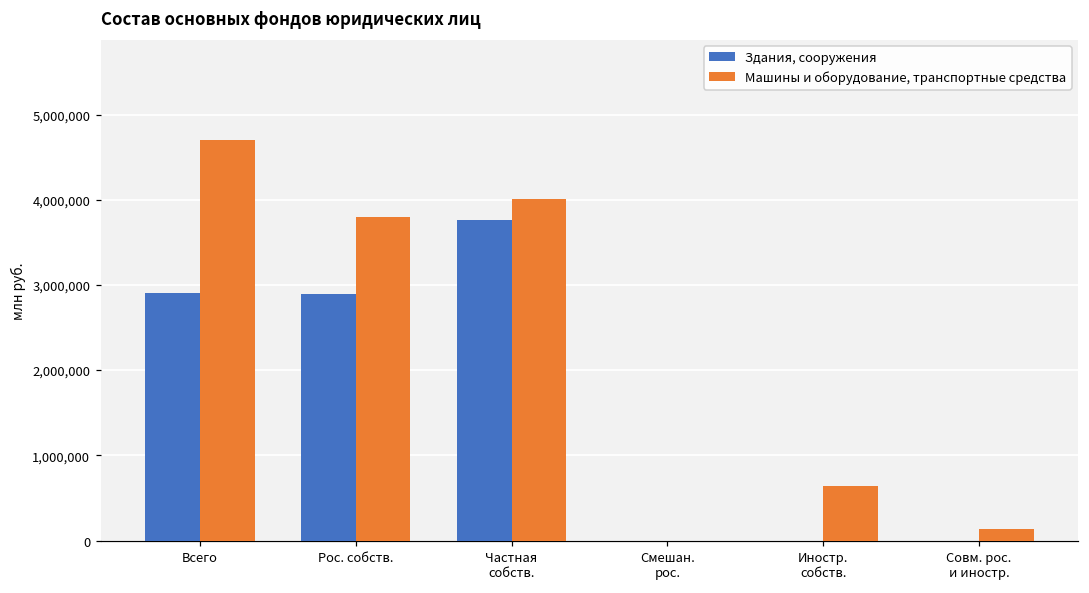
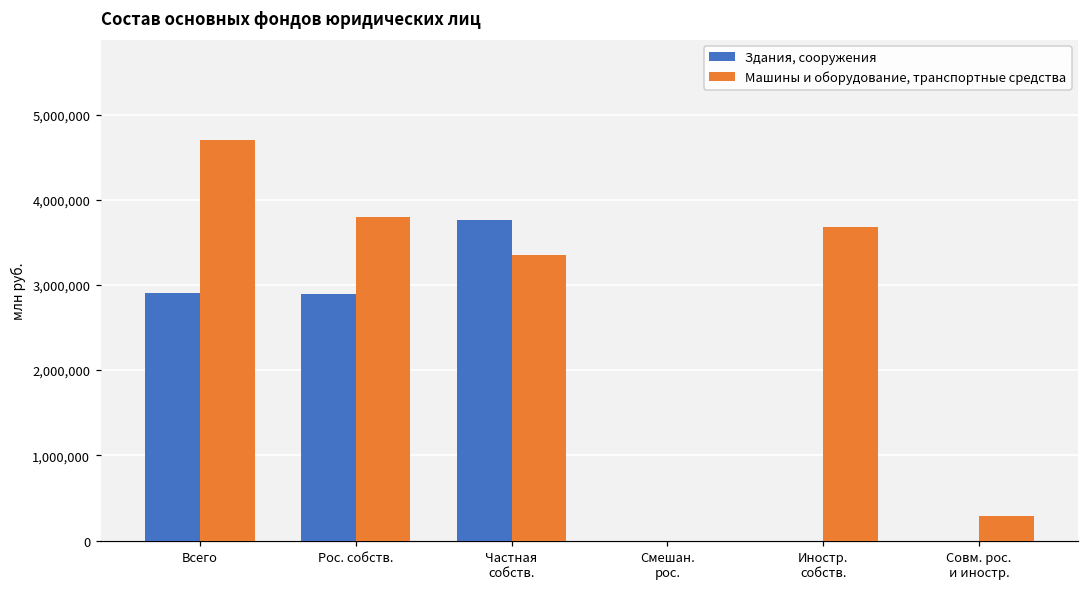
Машины и оборудование, транспортные средства, Частная собств.: 4,000,000 -> 3,400,000
Машины и оборудование, транспортные средства, Иностр. собств.: 600,000 -> 3,700,000
Машины и оборудование, транспортные средства, Совм. рос. и иностр.: 100,000 -> 300,000
